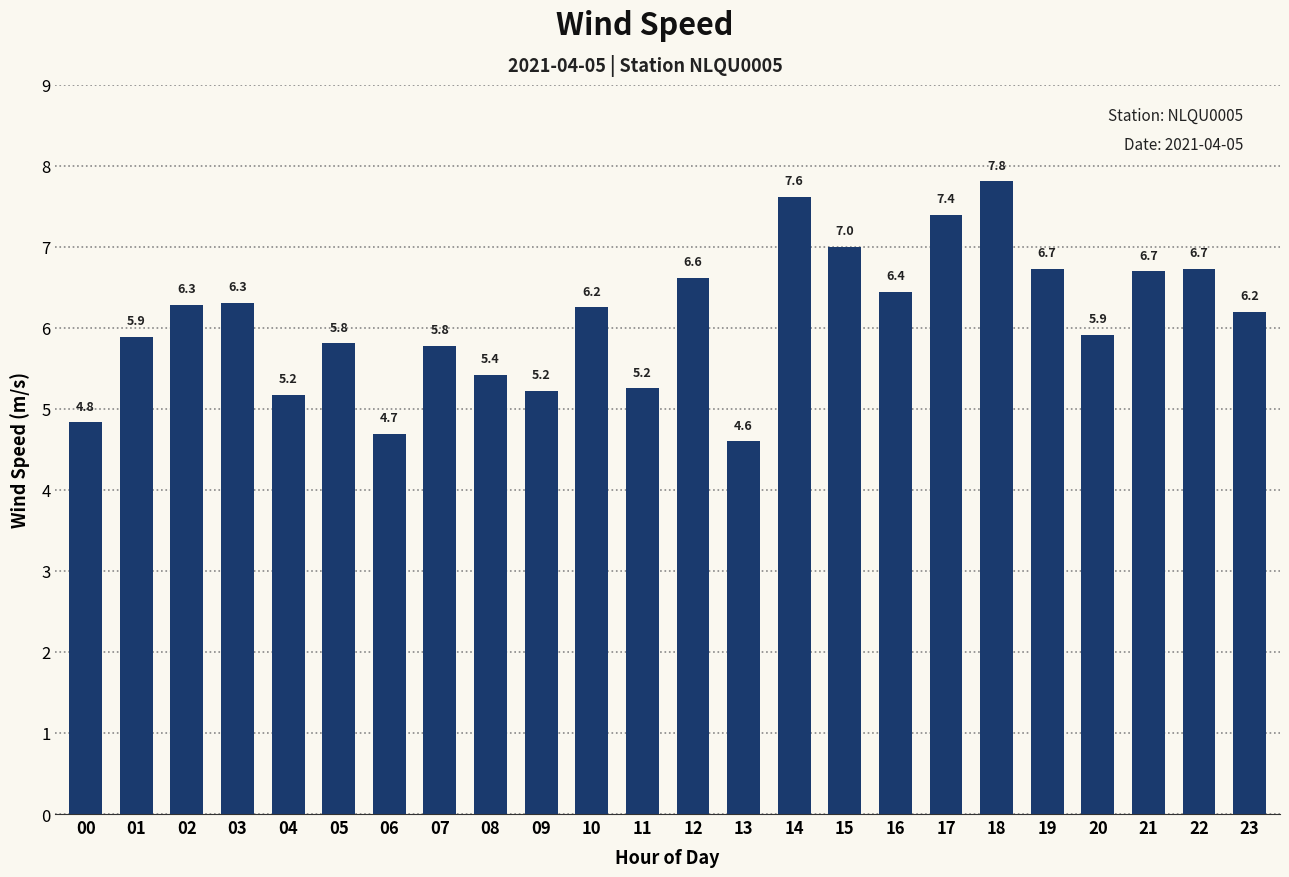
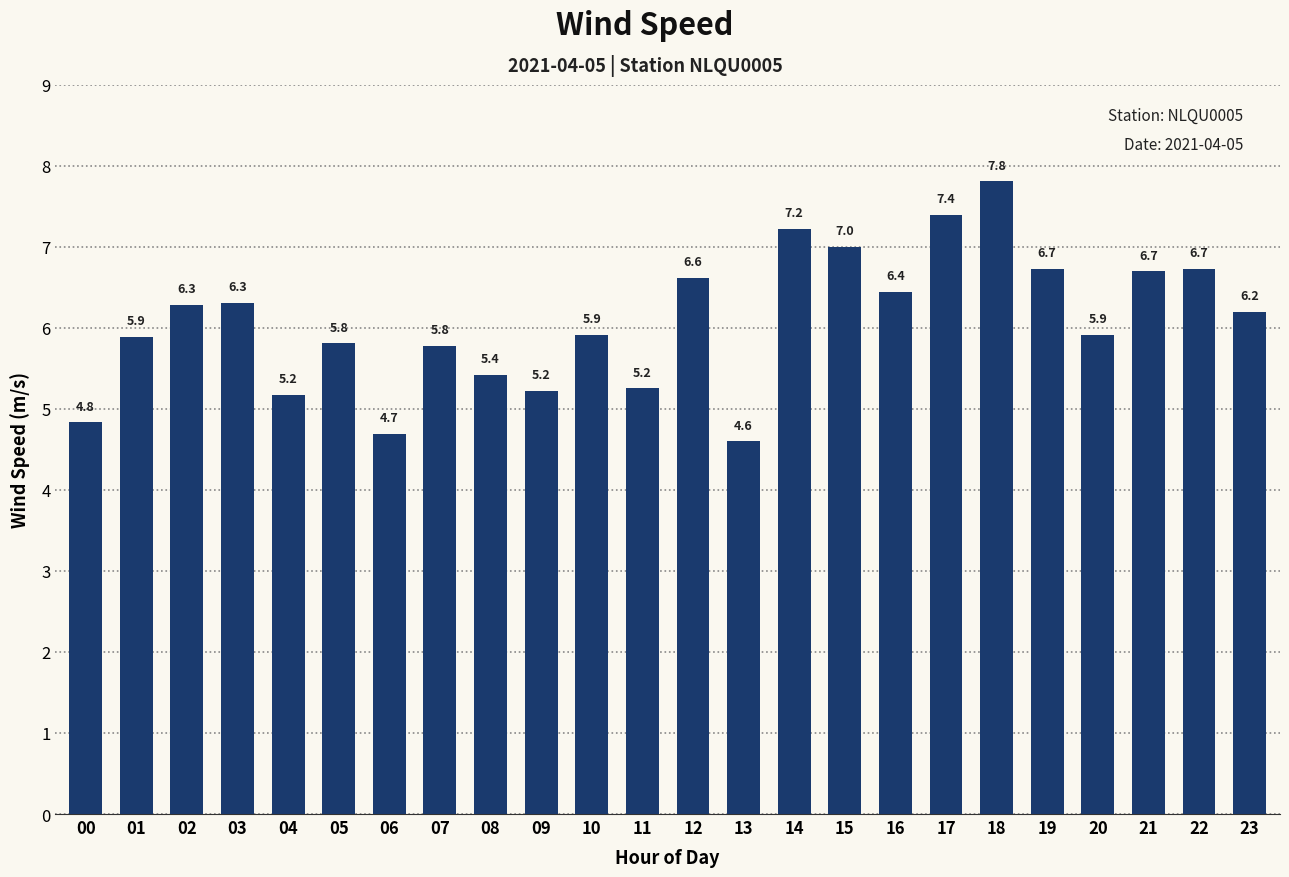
10: 6.2 -> 5.9
14: 7.6 -> 7.2
